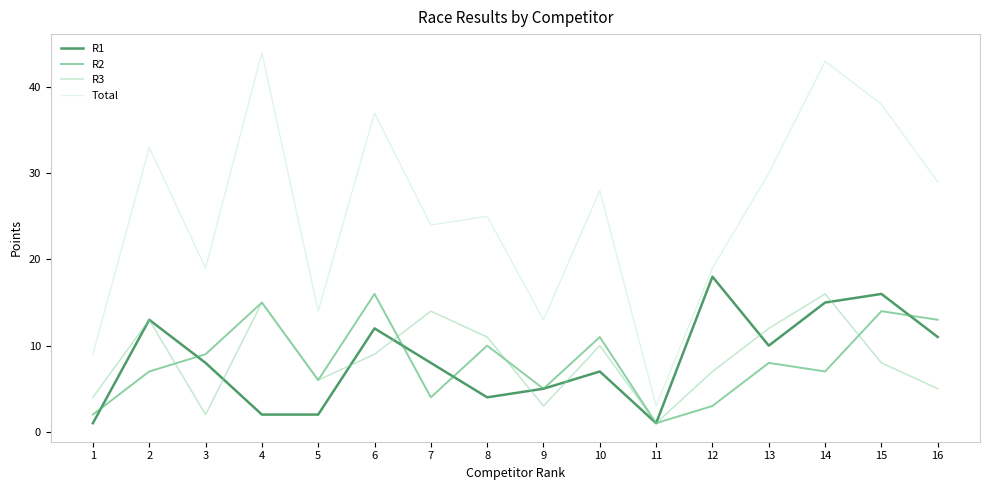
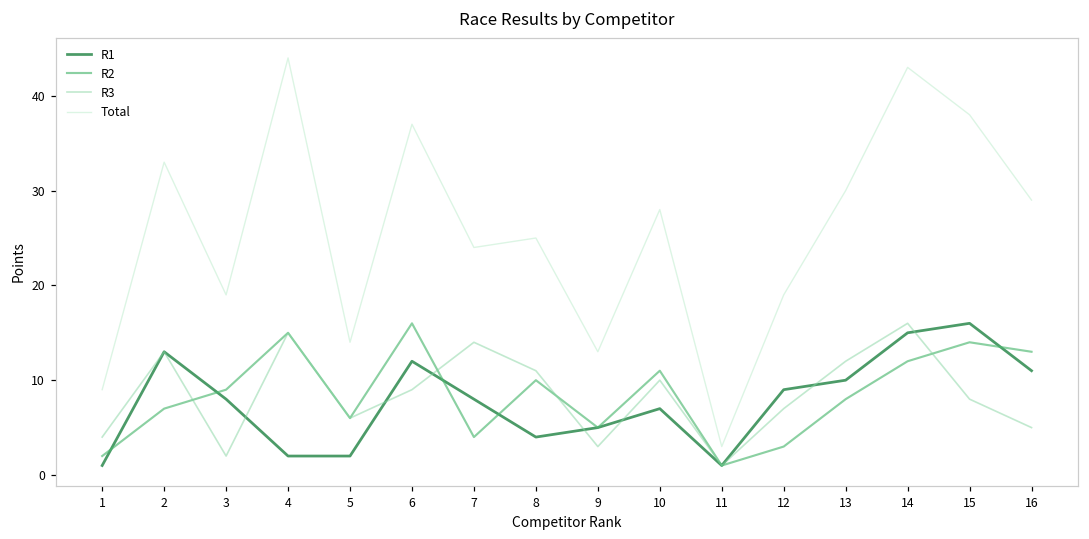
R1, 12: 18 -> 9
R2, 14: 7 -> 12
